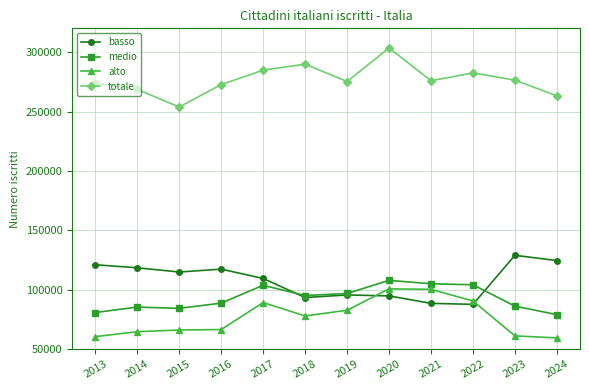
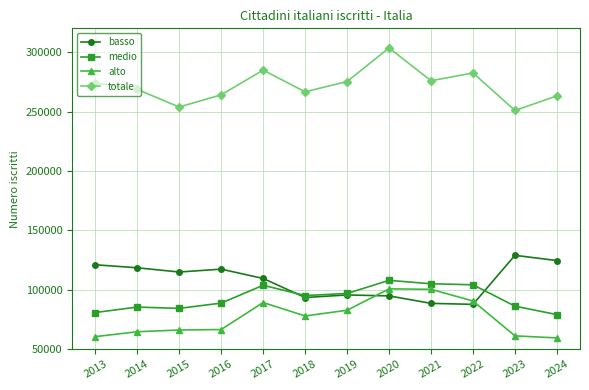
totale, 2016: 273000 -> 264000
totale, 2018: 290000 -> 267000
totale, 2023: 276000 -> 251000
